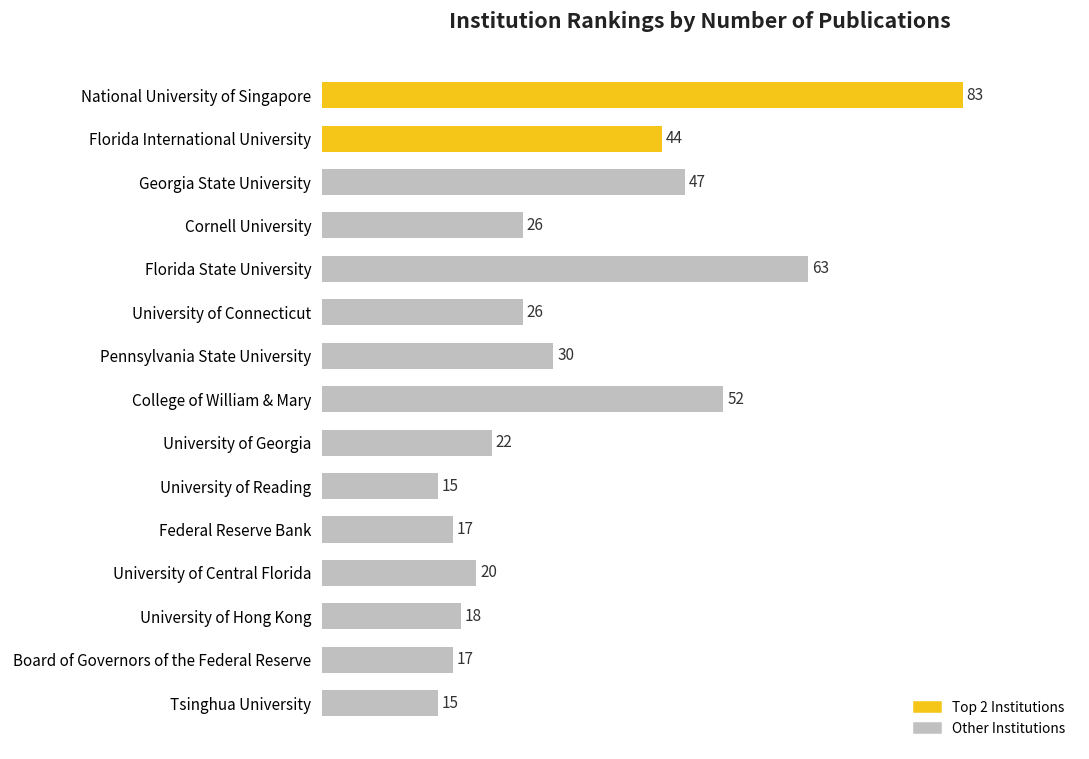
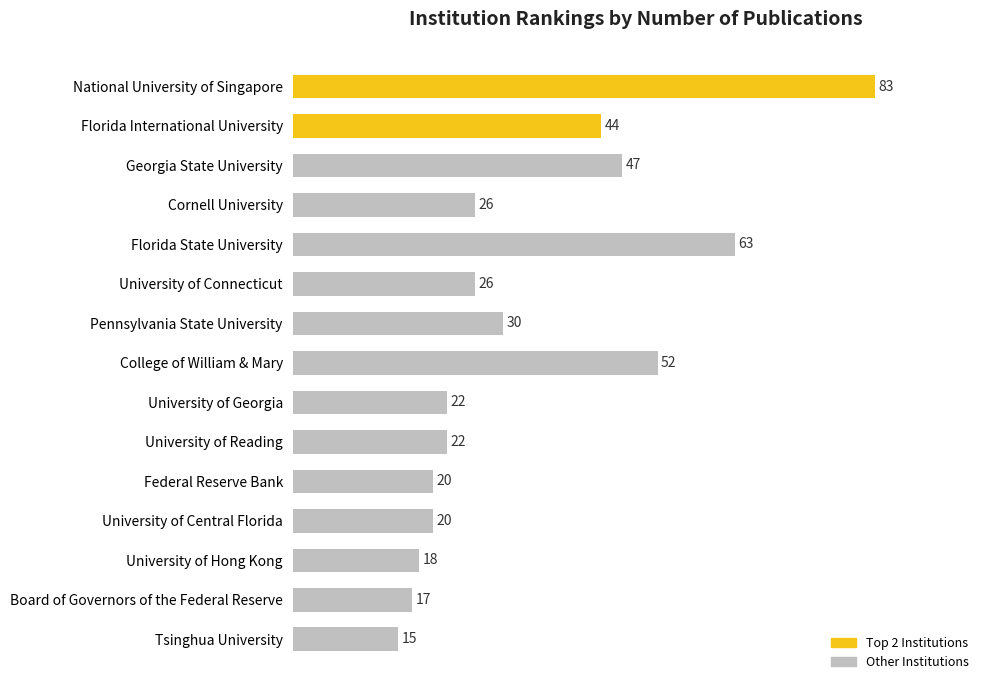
University of Reading: 15 -> 22
Federal Reserve Bank: 17 -> 20
